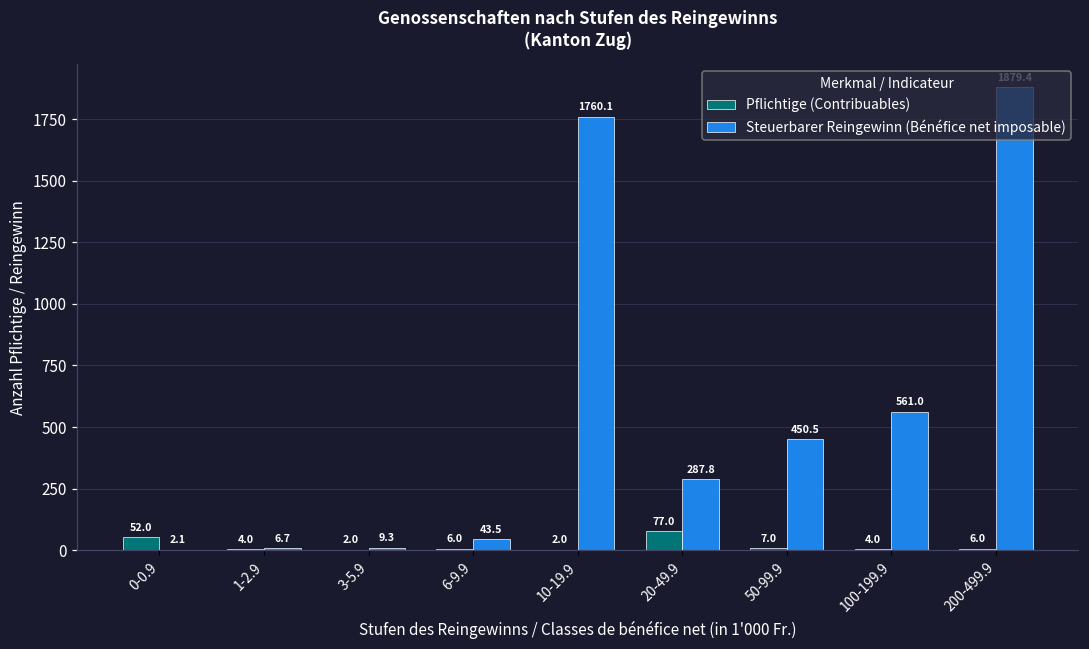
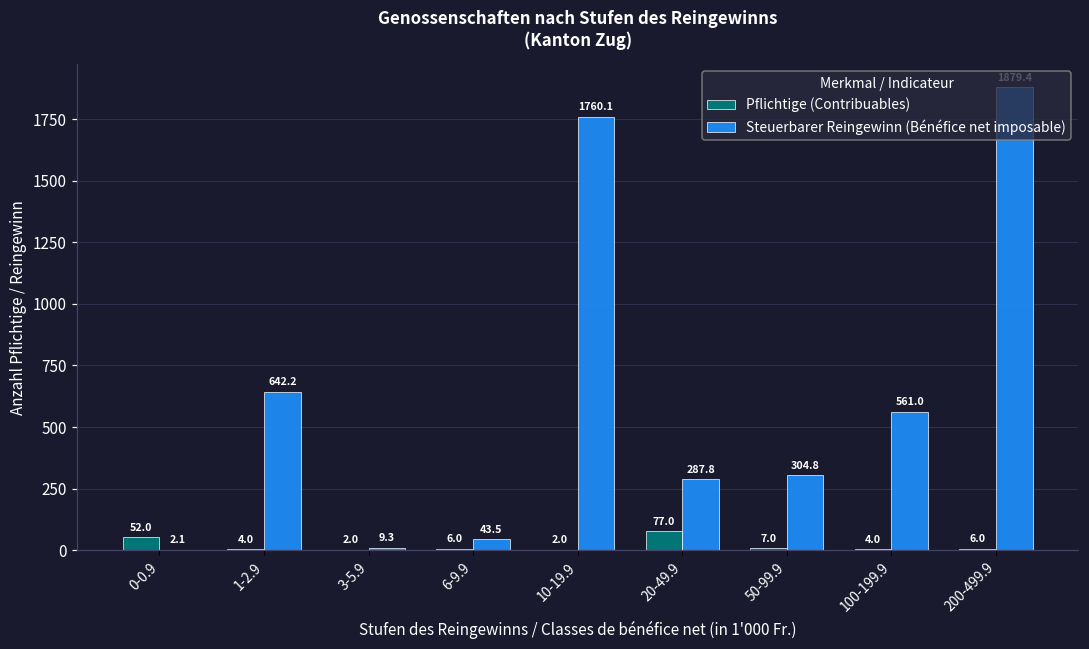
Steuerbarer Reingewinn (Bénéfice net imposable), 1-2.9: 6.7 -> 642.2
Steuerbarer Reingewinn (Bénéfice net imposable), 50-99.9: 450.5 -> 304.8
